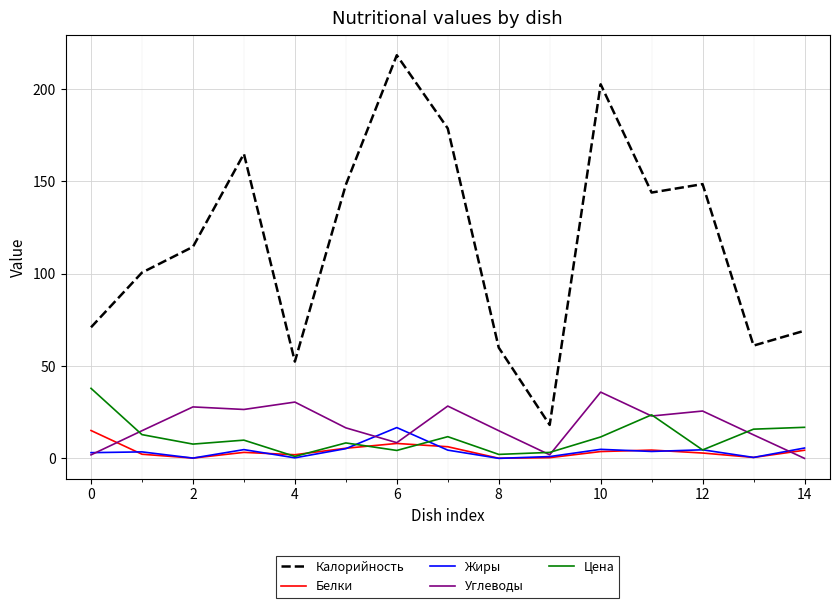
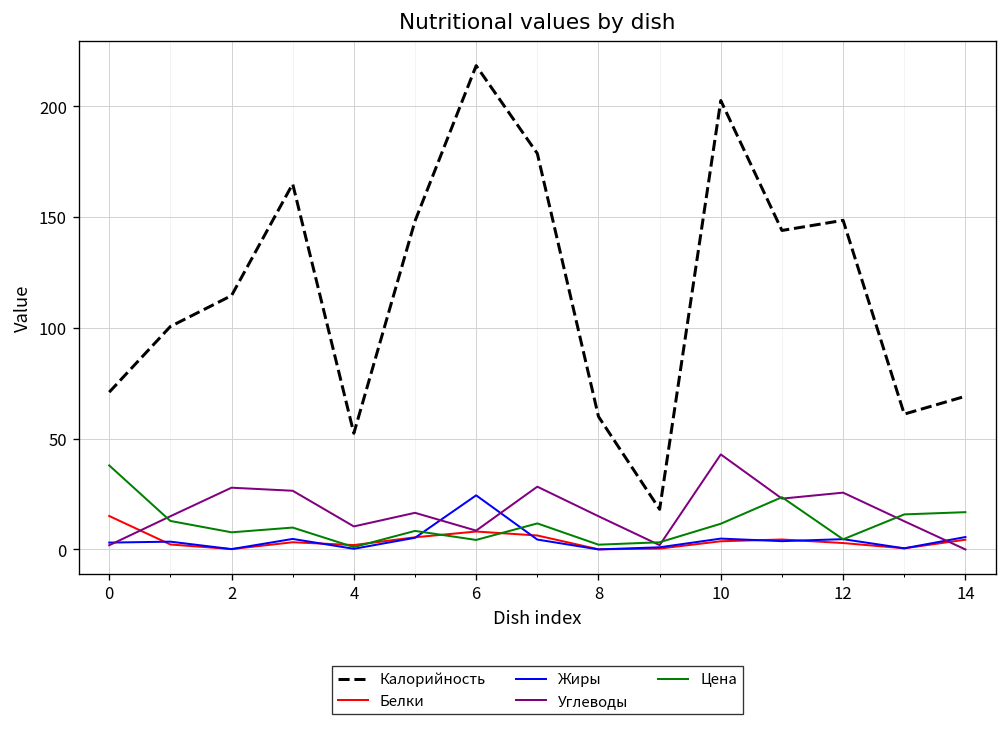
Углеводы, 4: 31 -> 10
Жиры, 6: 17 -> 24
Углеводы, 10: 36 -> 43
